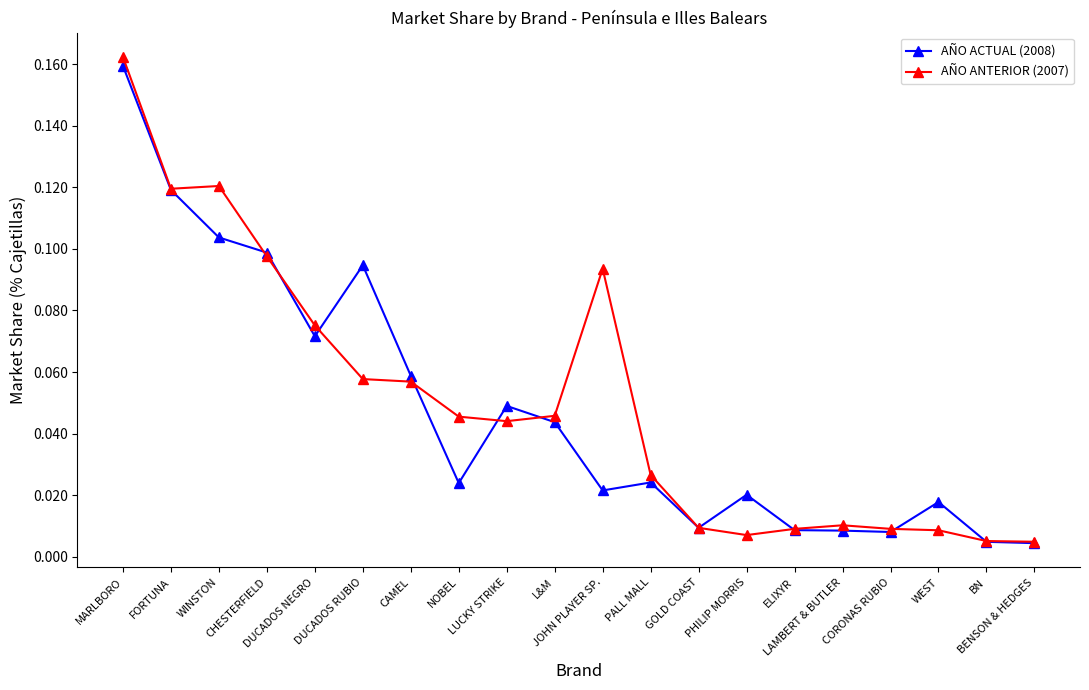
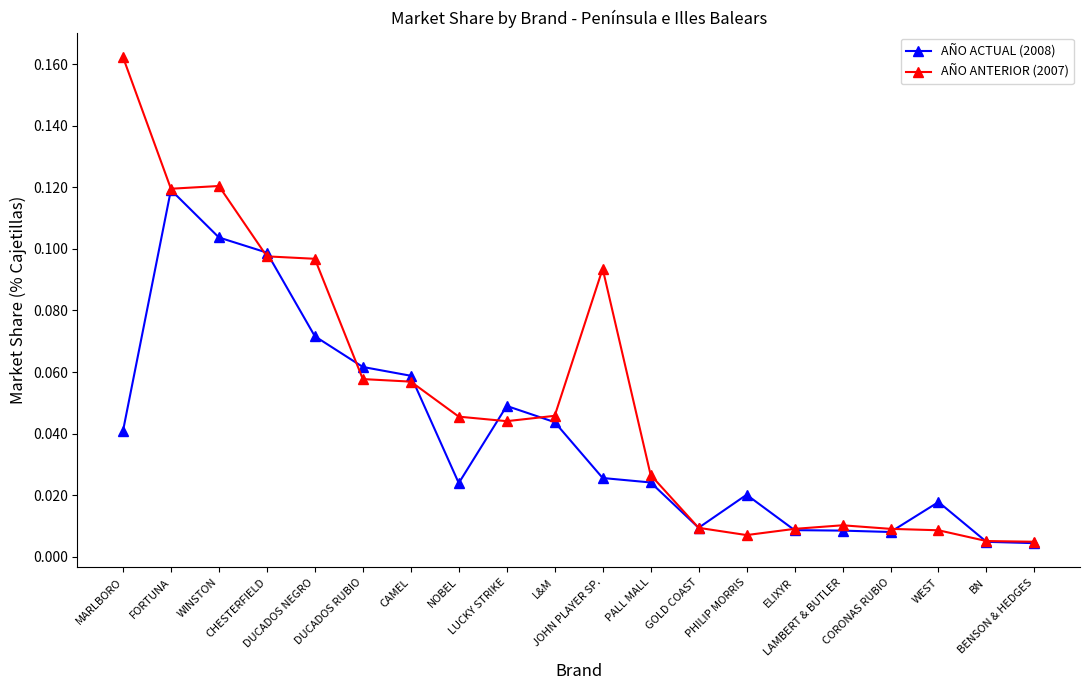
AÑO ACTUAL (2008), MARLBORO: 0.159 -> 0.041
AÑO ANTERIOR (2007), DUCADOS NEGRO: 0.075 -> 0.097
AÑO ACTUAL (2008), DUCADOS RUBIO: 0.095 -> 0.062
AÑO ACTUAL (2008), JOHN PLAYER SP.: 0.022 -> 0.026
